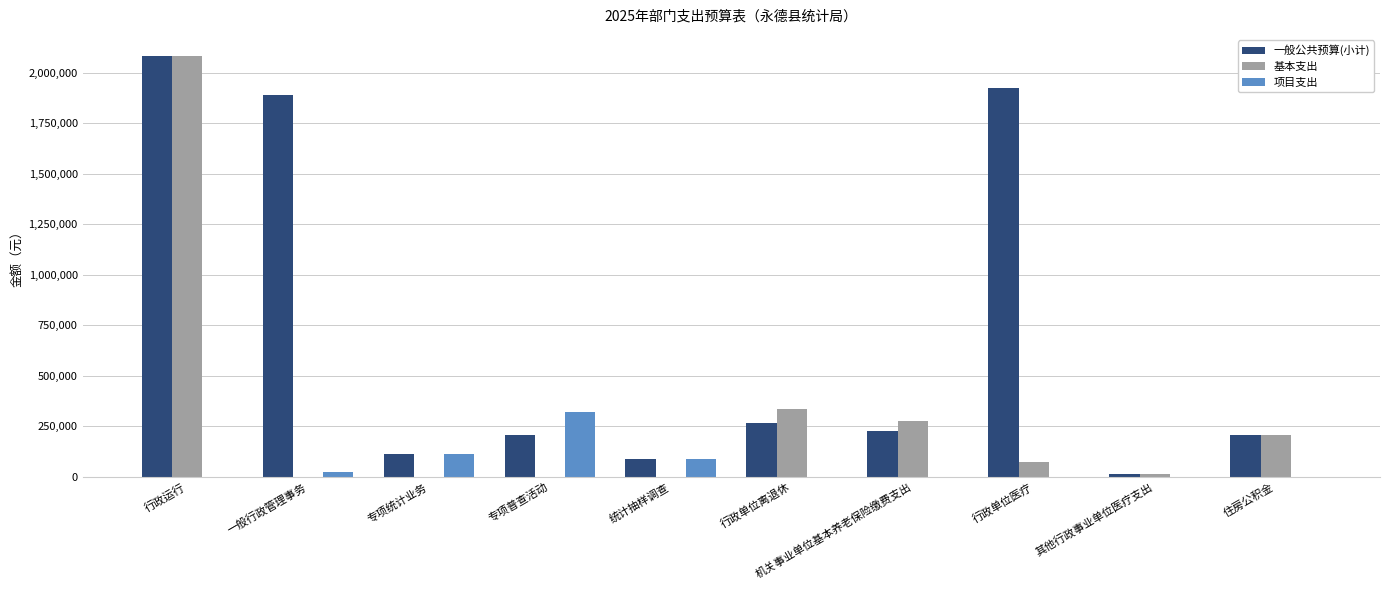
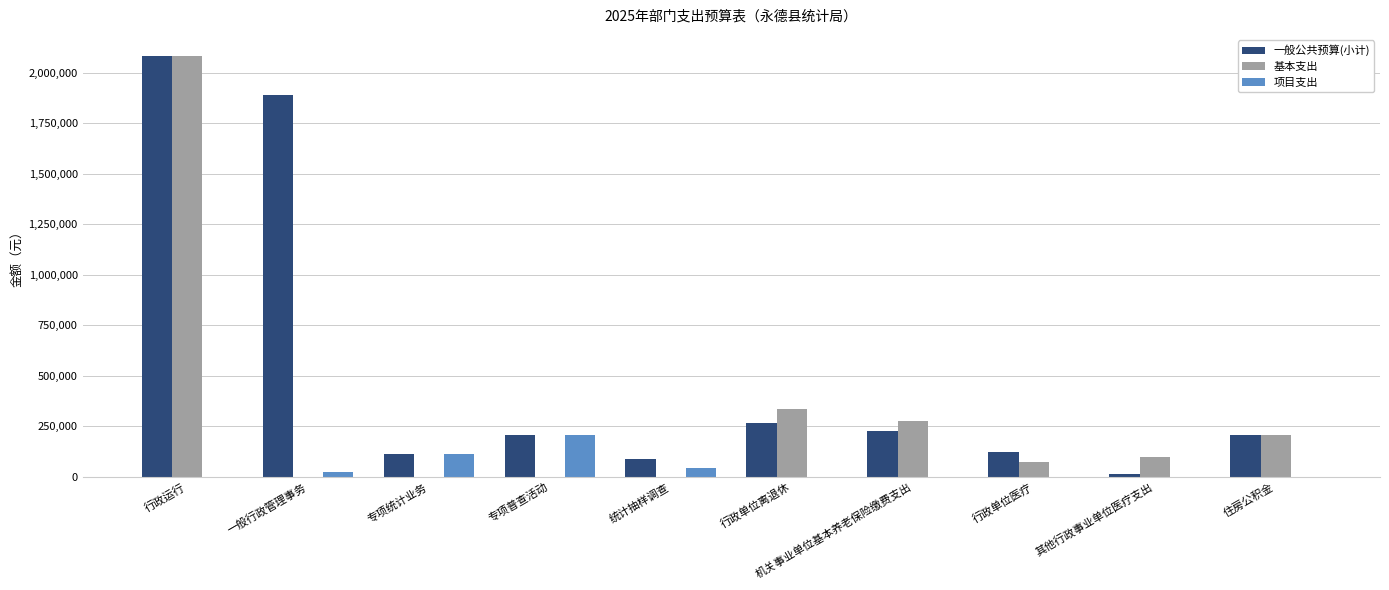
项目支出, 专项普查活动: 320,000 -> 210,000
项目支出, 统计抽样调查: 90,000 -> 40,000
一般公共预算(小计), 行政单位医疗: 1,920,000 -> 120,000
基本支出, 其他行政事业单位医疗支出: 10,000 -> 100,000
